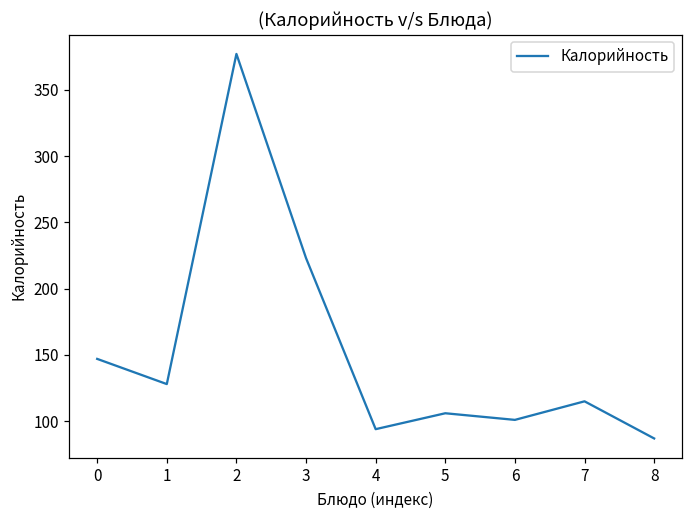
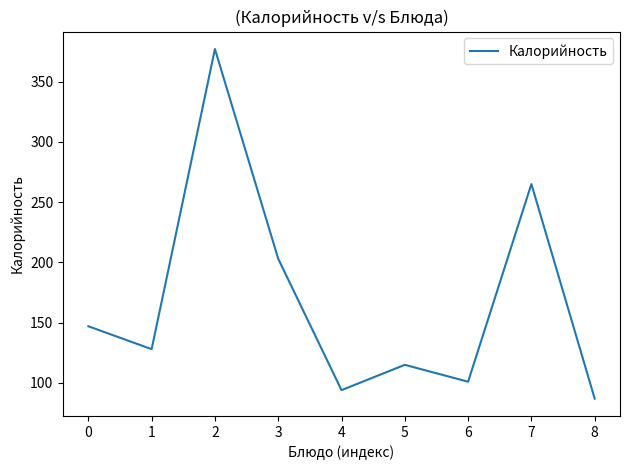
3: 223 -> 203
5: 106 -> 115
7: 115 -> 265
